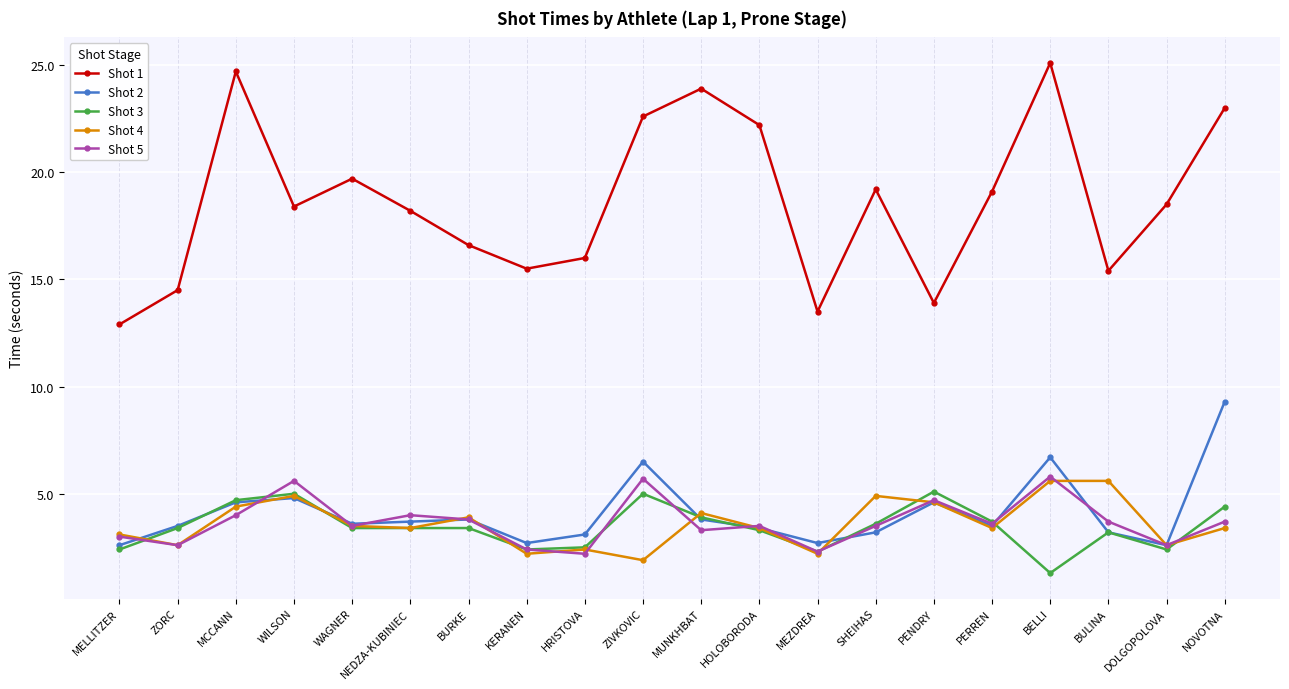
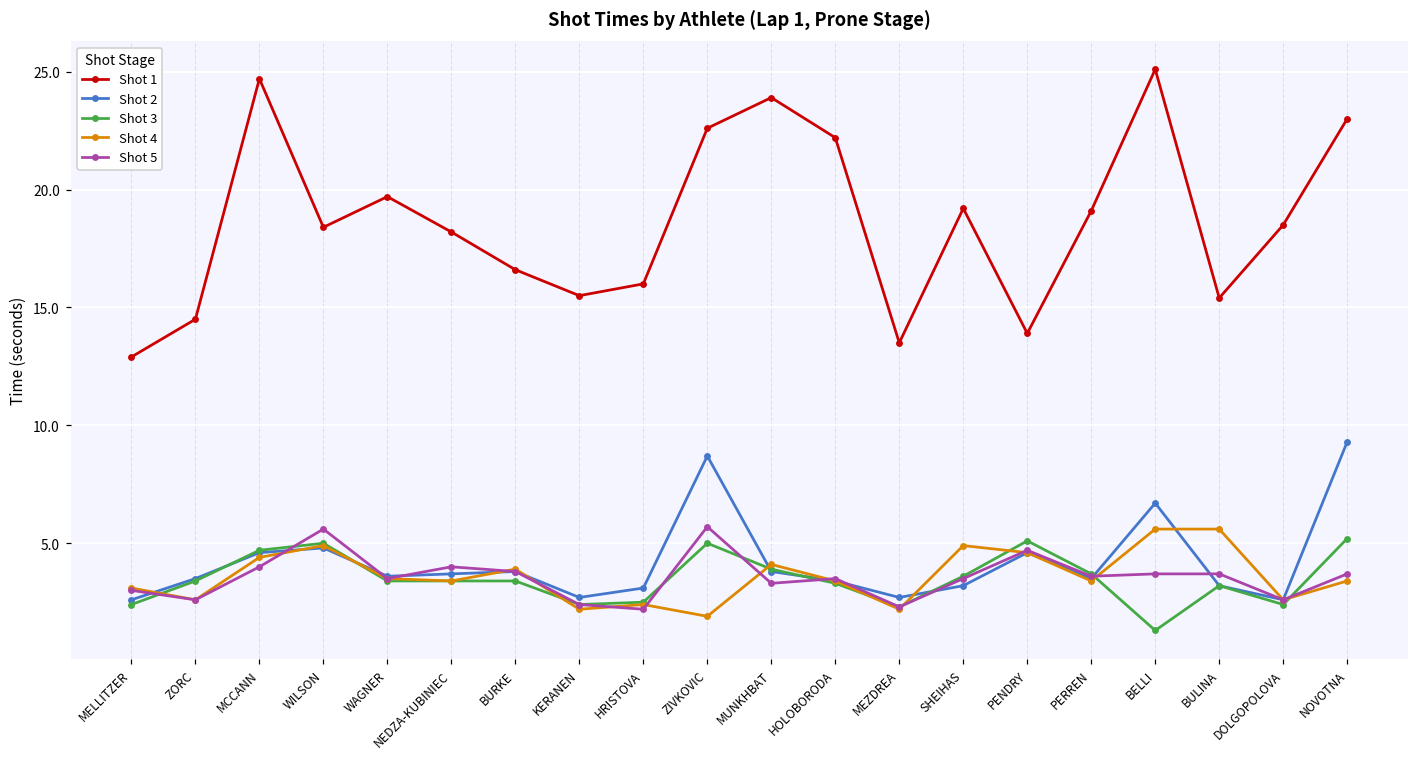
Shot 2, ZIVKOVIC: 6.5 -> 8.7
Shot 5, BELLI: 5.8 -> 3.7
Shot 3, NOVOTNA: 4.4 -> 5.2
